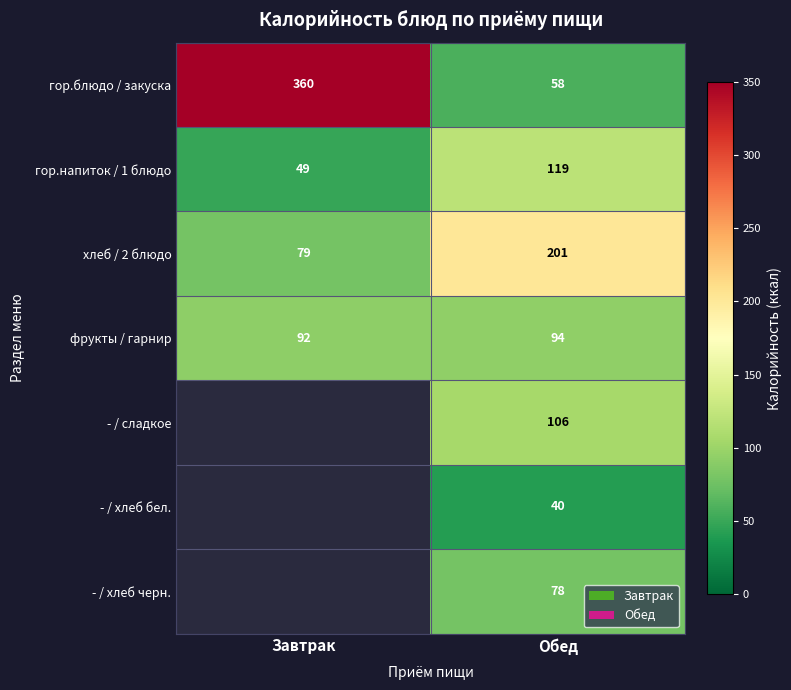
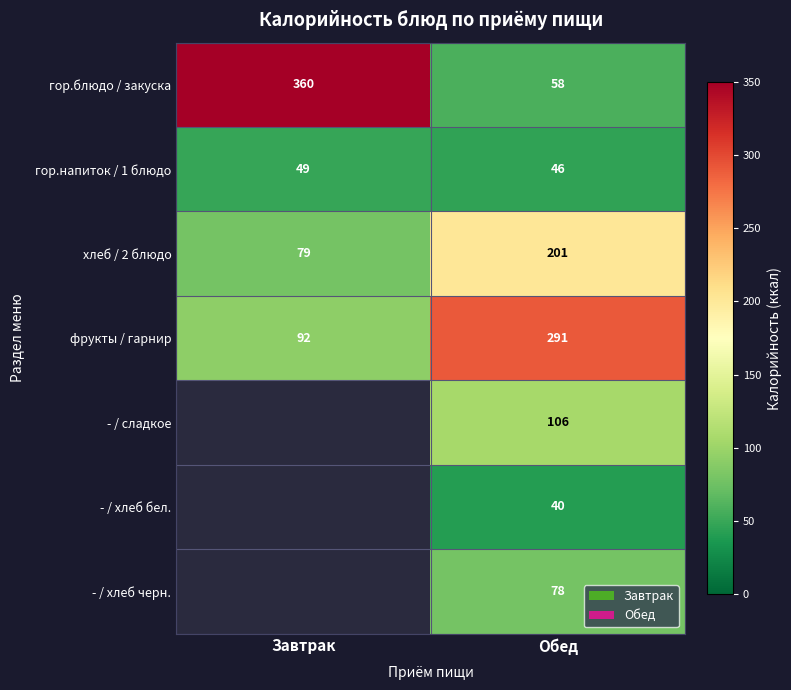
гор.напиток / 1 блюдо, Обед: 119 -> 46
фрукты / гарнир, Обед: 94 -> 291
